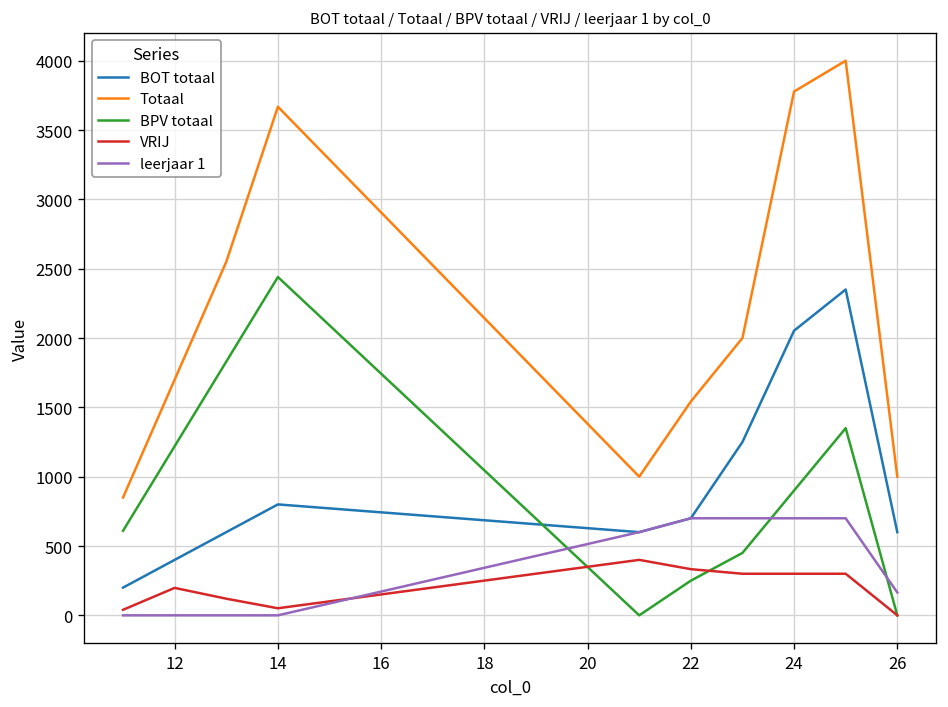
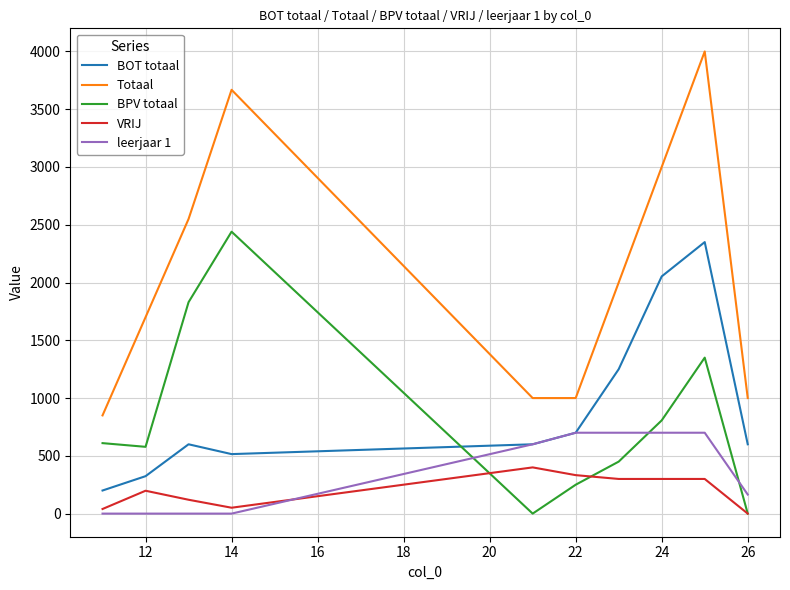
BOT totaal, 12: 400 -> 320
BPV totaal, 12: 1220 -> 580
BOT totaal, 14: 800 -> 520
Totaal, 22: 1540 -> 1000
Totaal, 24: 3780 -> 3000
BPV totaal, 24: 900 -> 810
